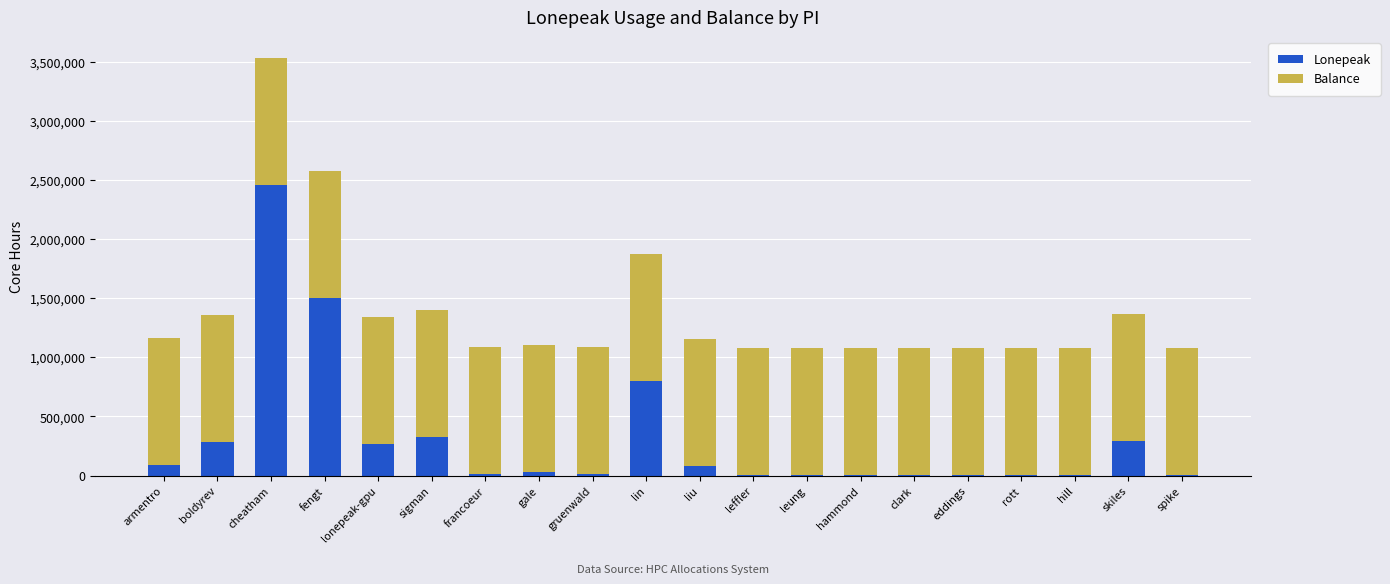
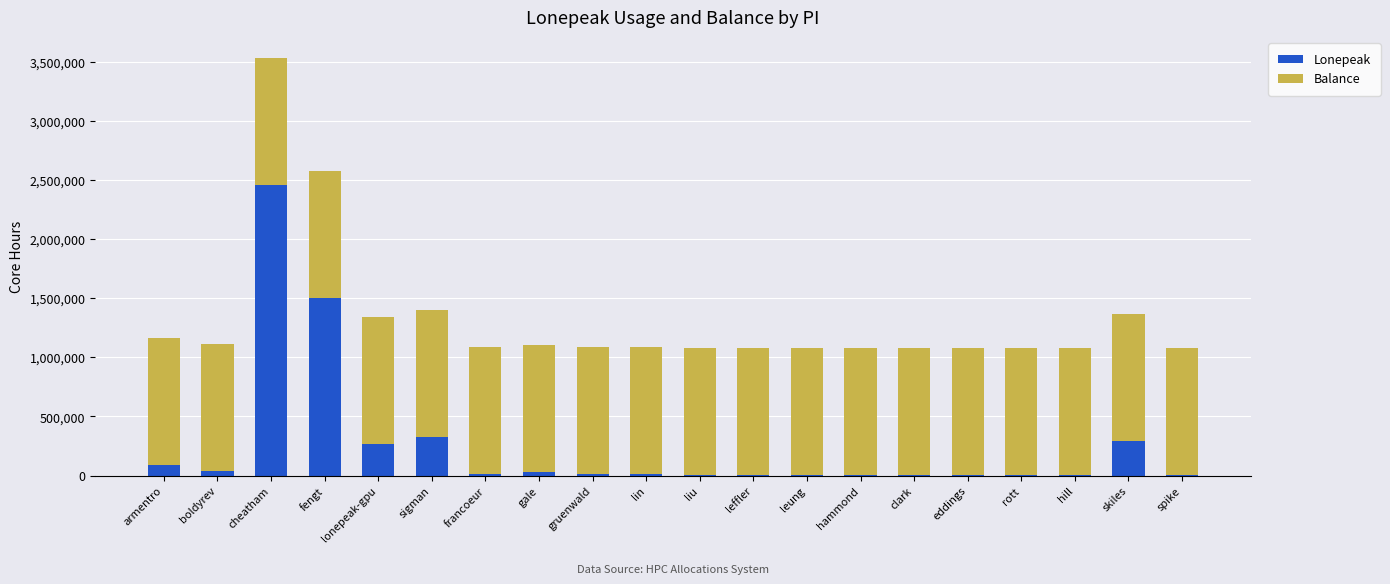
Lonepeak, boldyrev: 280,000 -> 40,000
Lonepeak, lin: 800,000 -> 10,000
Lonepeak, liu: 80,000 -> 10,000
